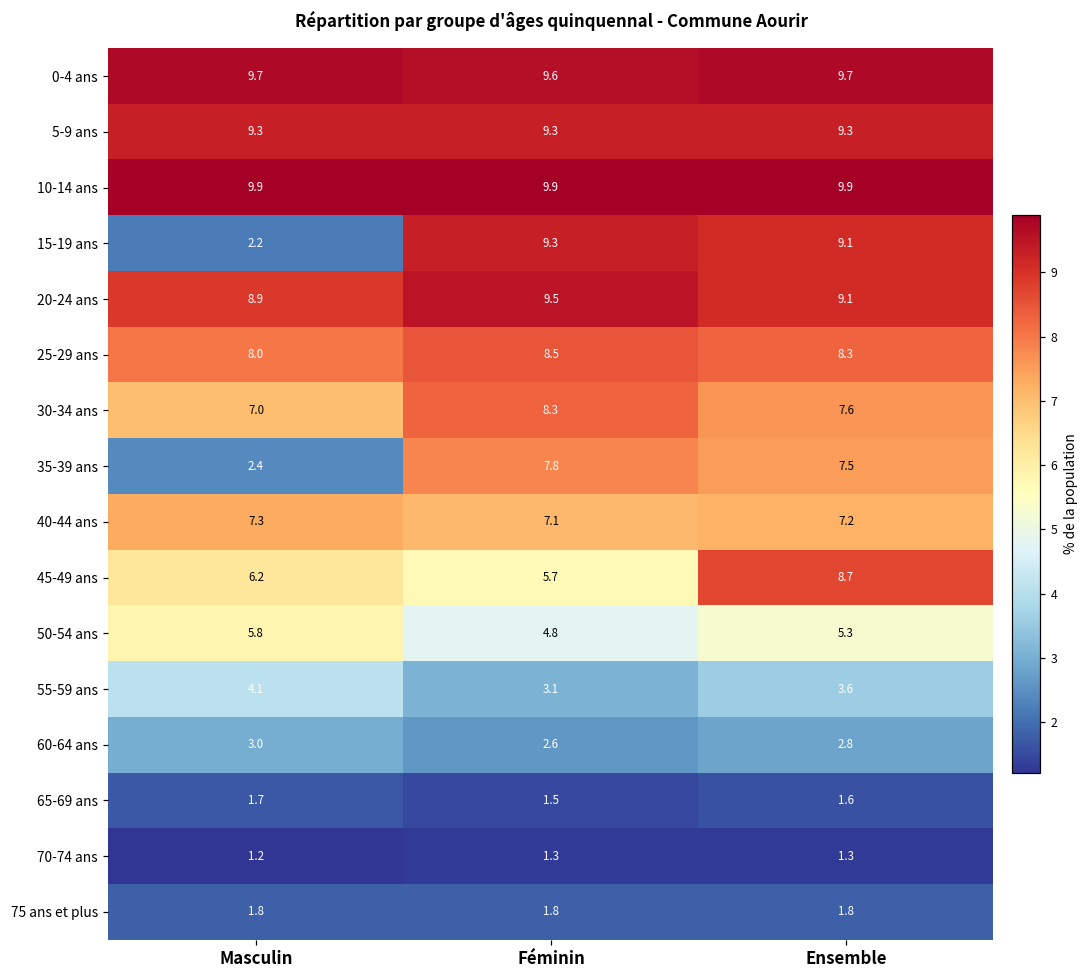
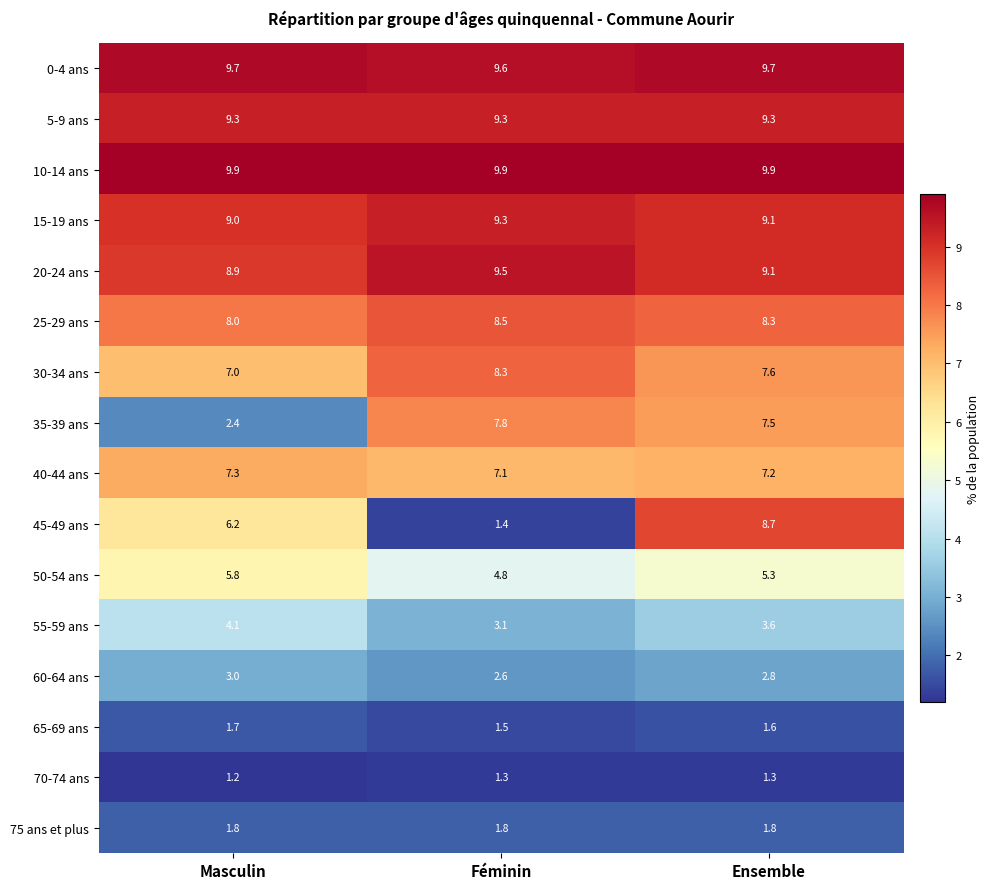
15-19 ans, Masculin: 2.2 -> 9.0
45-49 ans, Féminin: 5.7 -> 1.4
